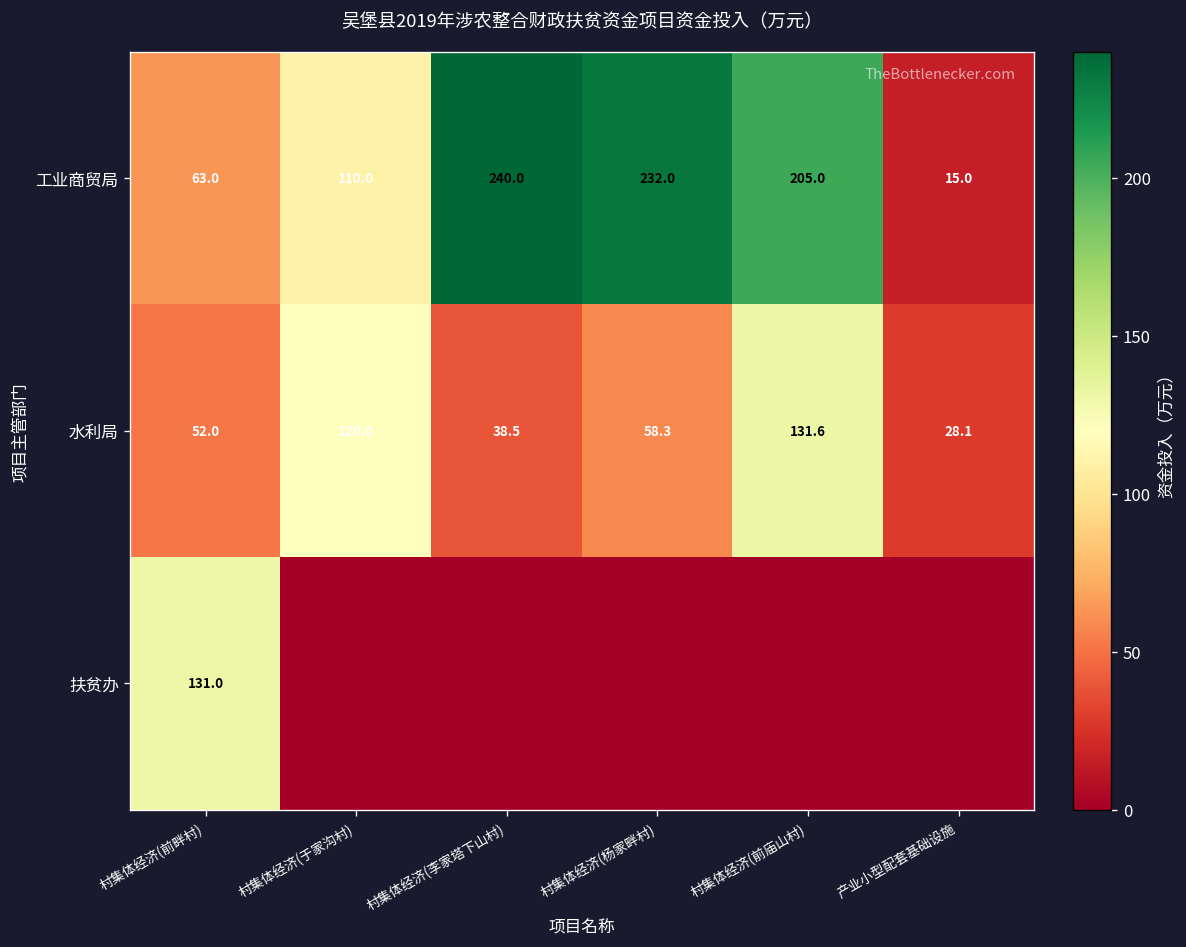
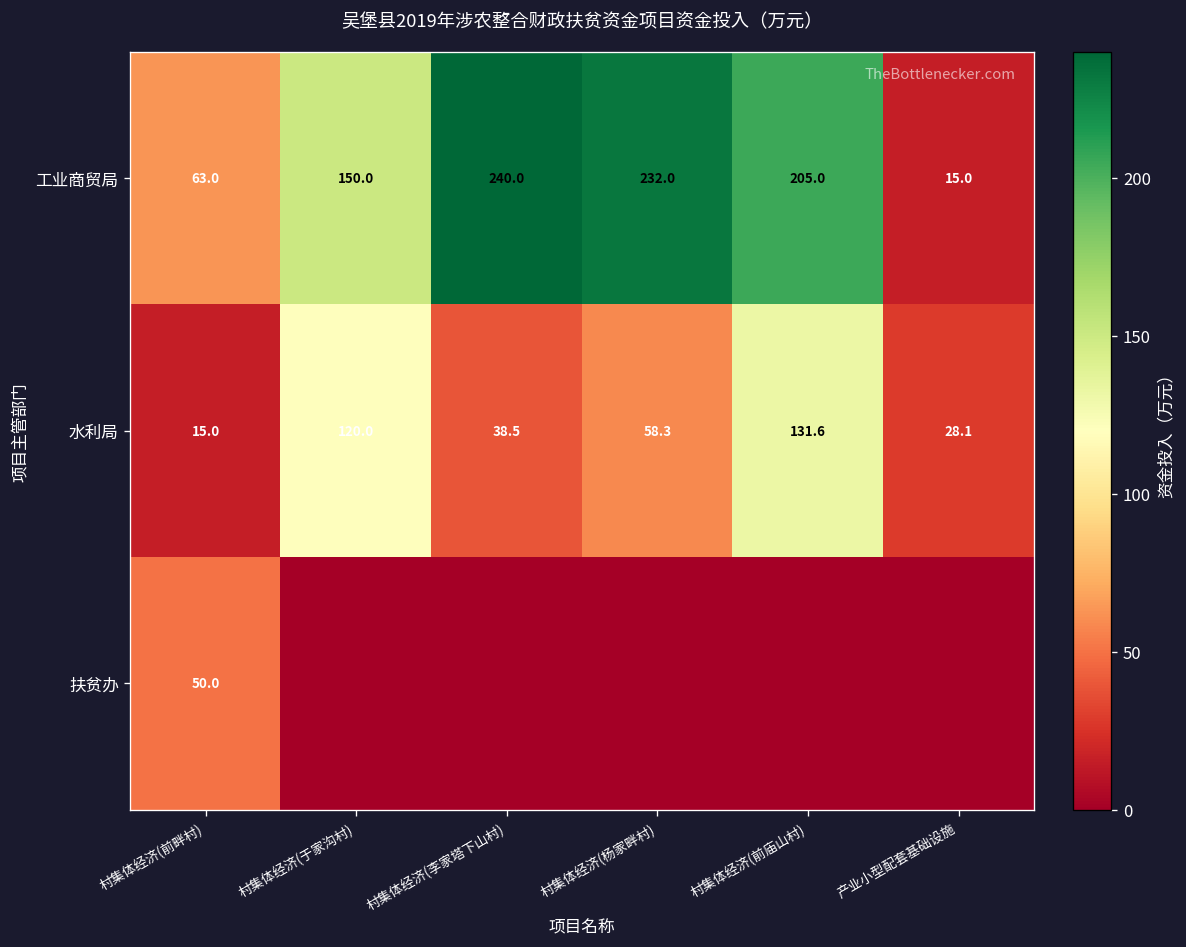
工业商贸局, 村集体经济(于家沟村): 110.0 -> 150.0
水利局, 村集体经济(前畔村): 52.0 -> 15.0
扶贫办, 村集体经济(前畔村): 131.0 -> 50.0
